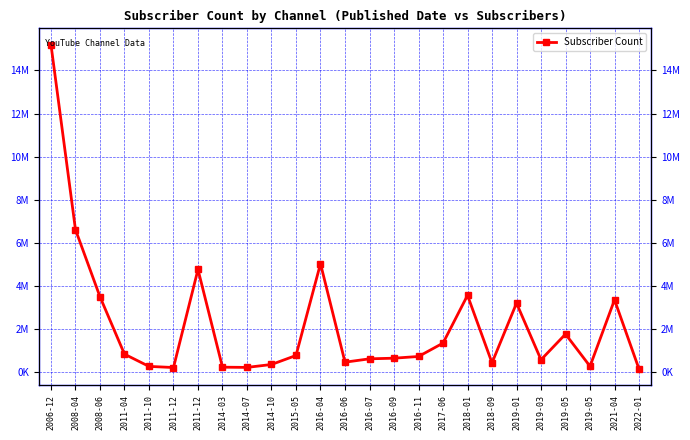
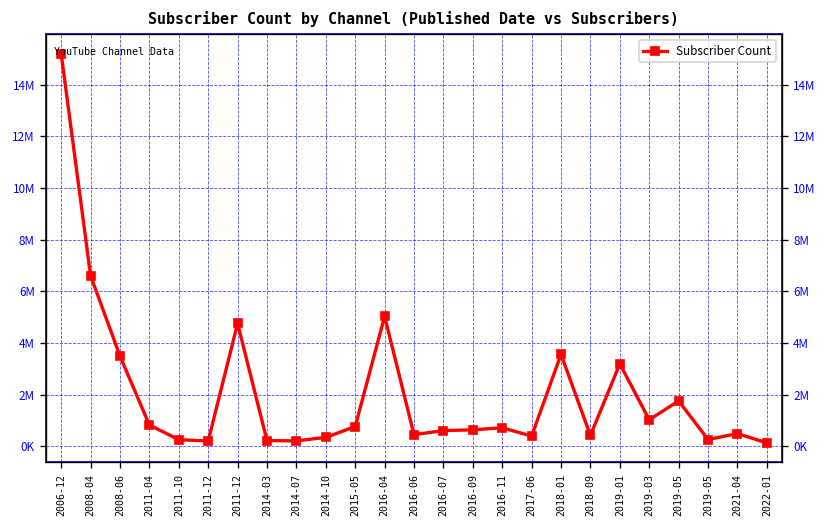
2017-06: 1300000 -> 400000
2019-03: 600000 -> 1000000
2021-04: 3400000 -> 500000
